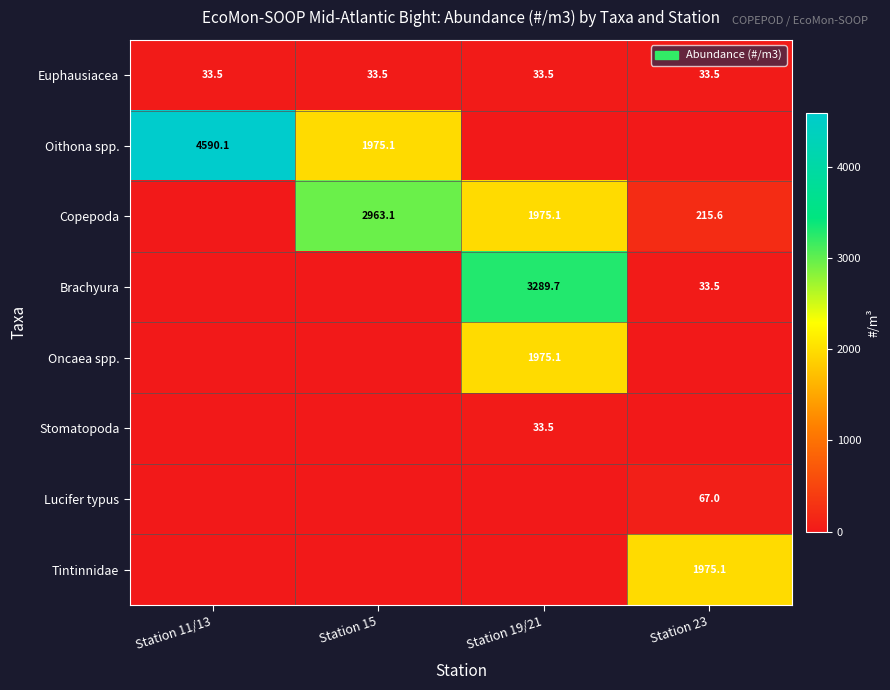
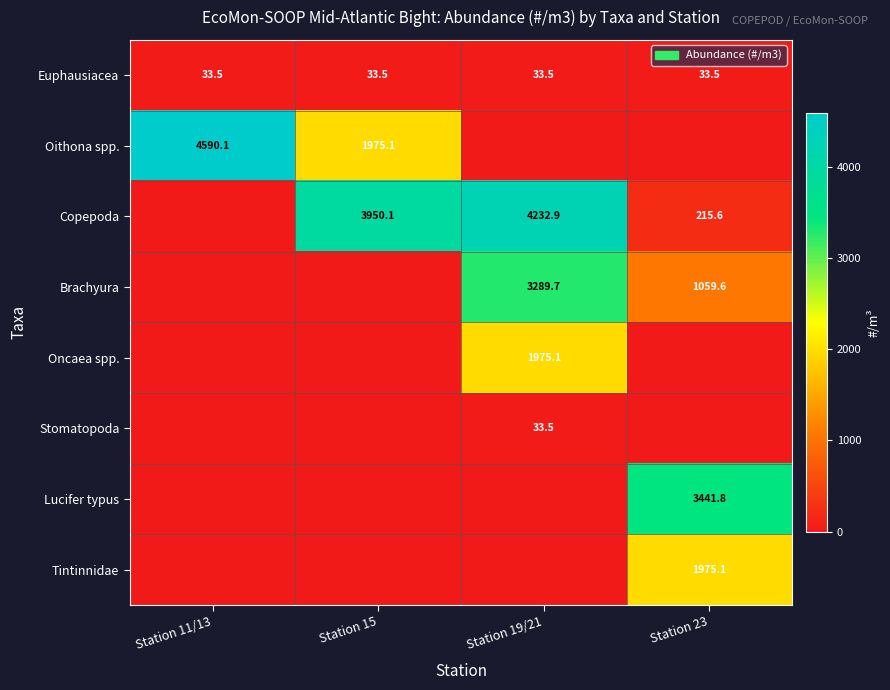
Copepoda, Station 15: 2963.1 -> 3950.1
Copepoda, Station 19/21: 1975.1 -> 4232.9
Brachyura, Station 23: 33.5 -> 1059.6
Lucifer typus, Station 23: 67.0 -> 3441.8
